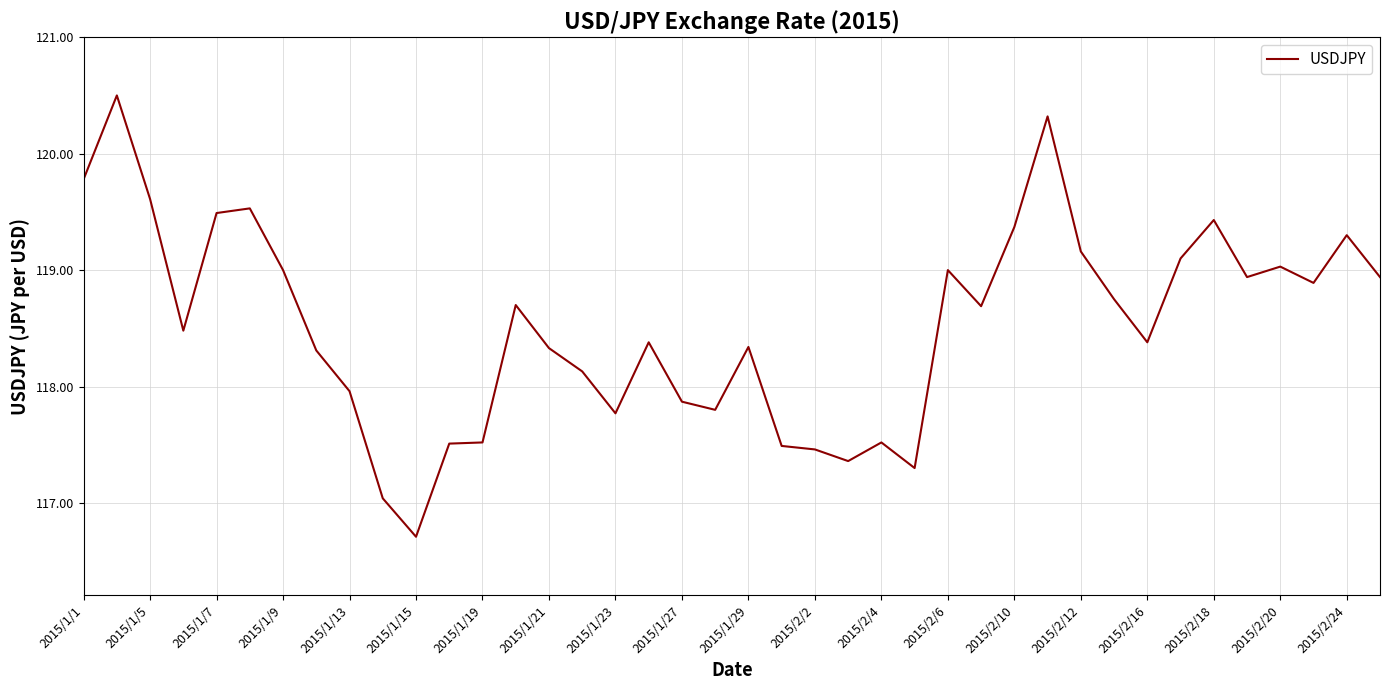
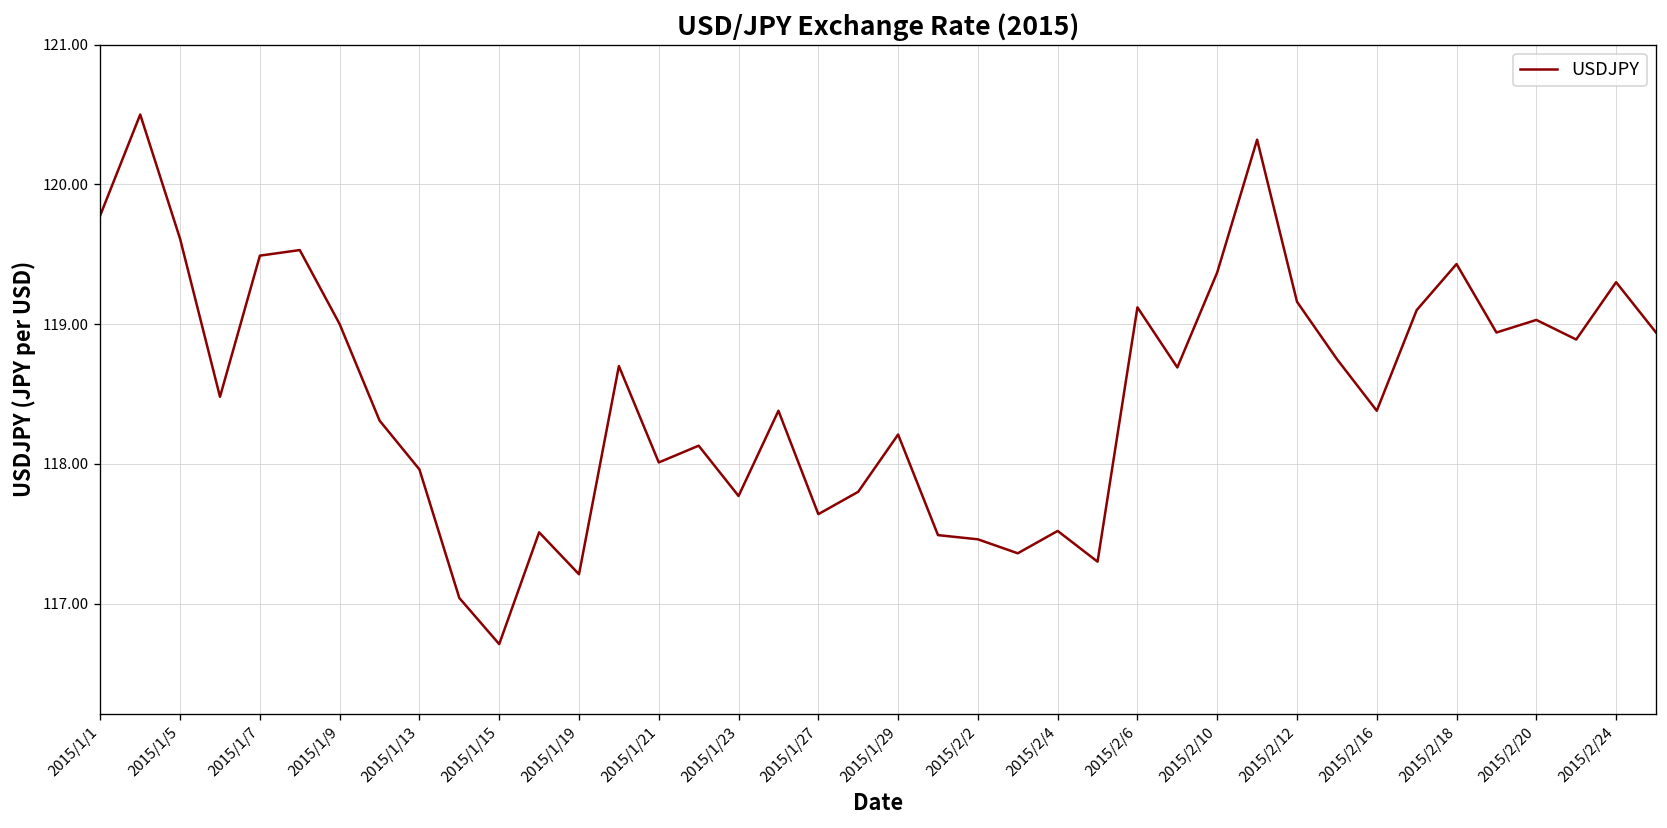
2015/1/19: 117.52 -> 117.21
2015/1/21: 118.33 -> 118.01
2015/1/27: 117.87 -> 117.64
2015/1/29: 118.34 -> 118.21
2015/2/6: 119.00 -> 119.12
